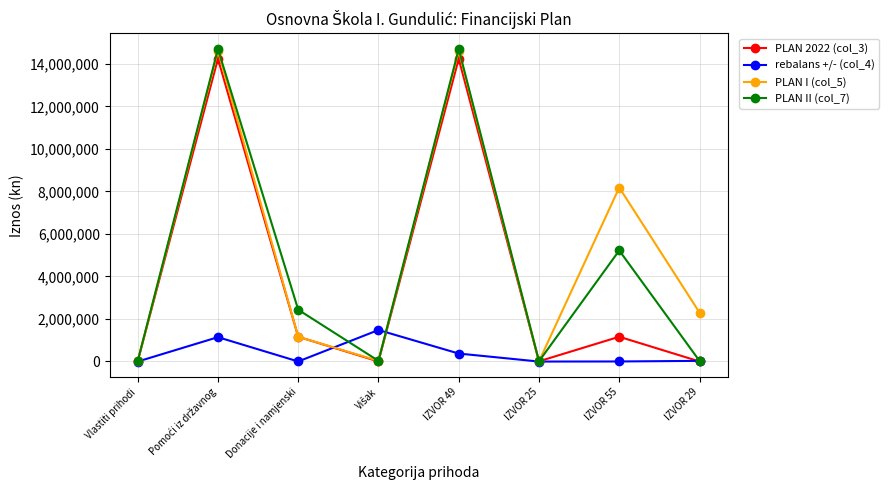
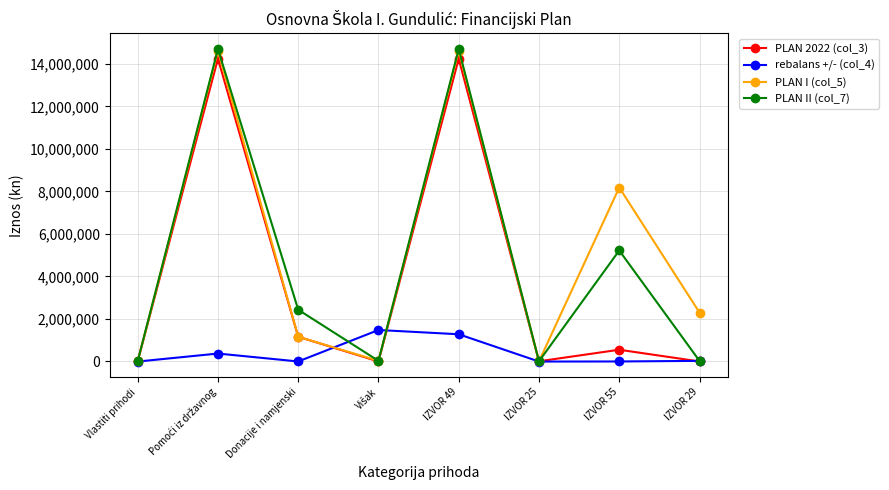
rebalans +/- (col_4), Pomoći iz državnog: 1,100,000 -> 400,000
rebalans +/- (col_4), IZVOR 49: 400,000 -> 1,300,000
PLAN 2022 (col_3), IZVOR 55: 1,200,000 -> 600,000
